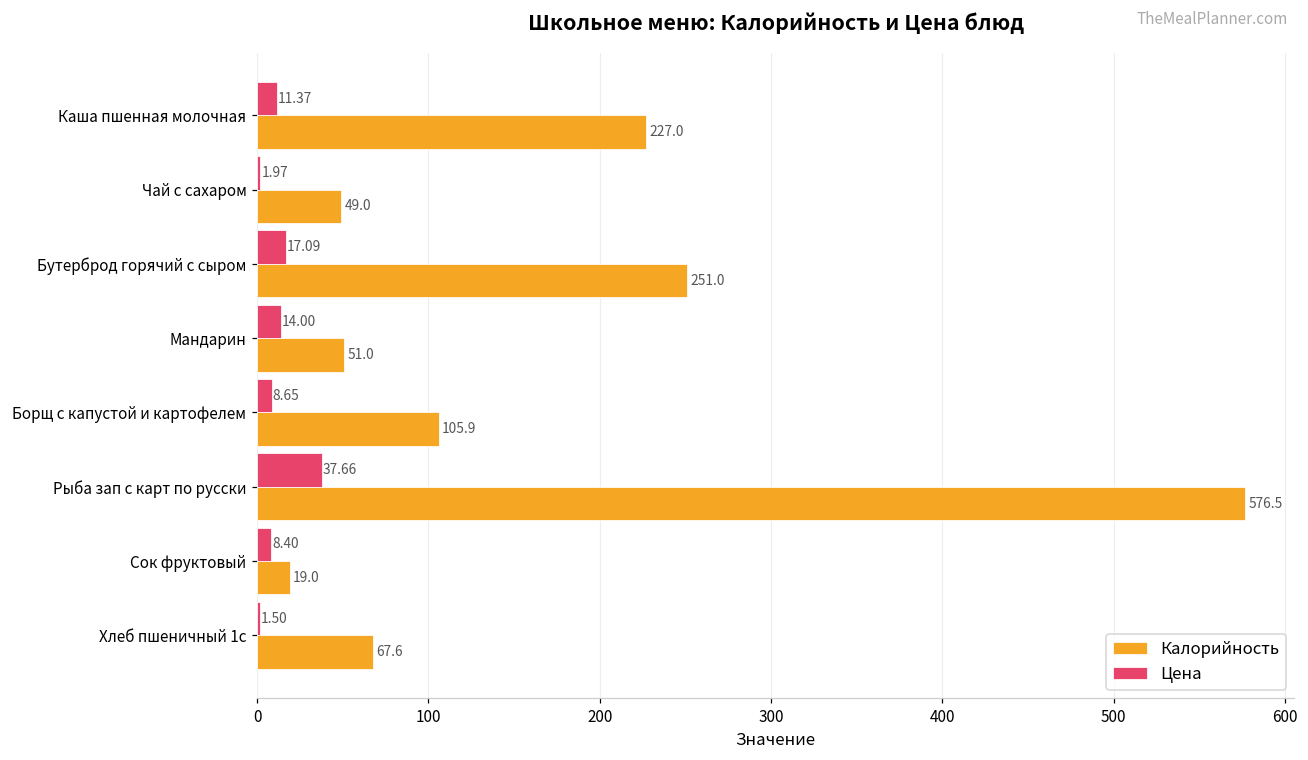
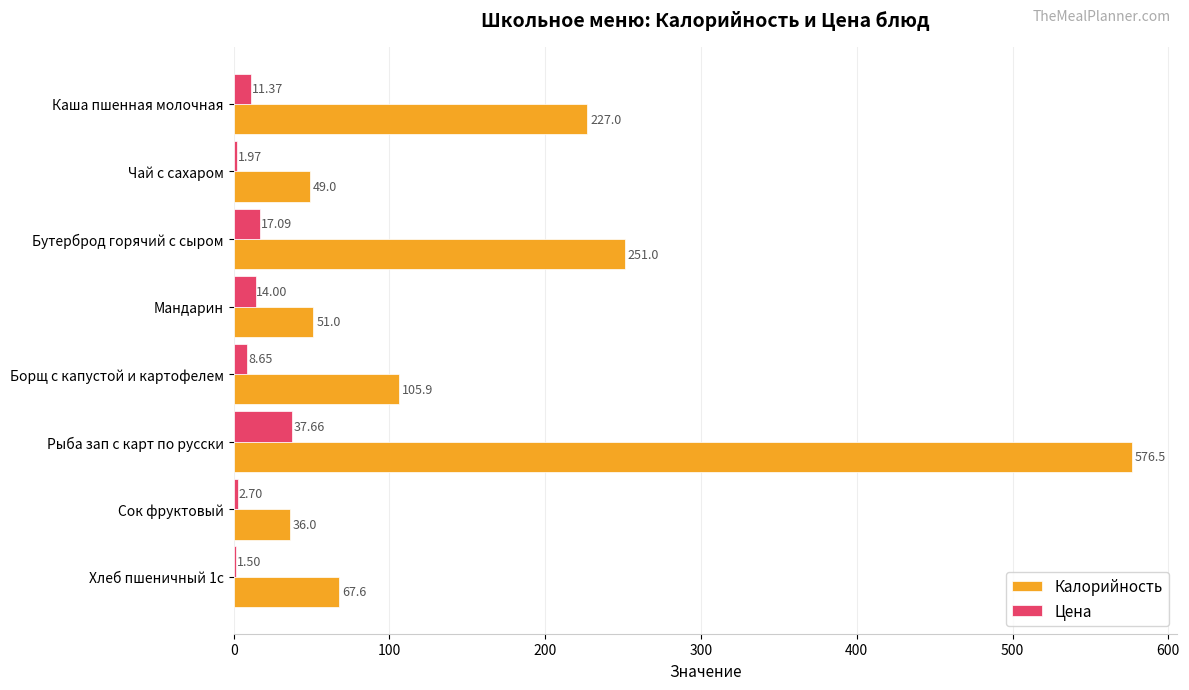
Цена, Сок фруктовый: 8.40 -> 2.70
Калорийность, Сок фруктовый: 19.0 -> 36.0
